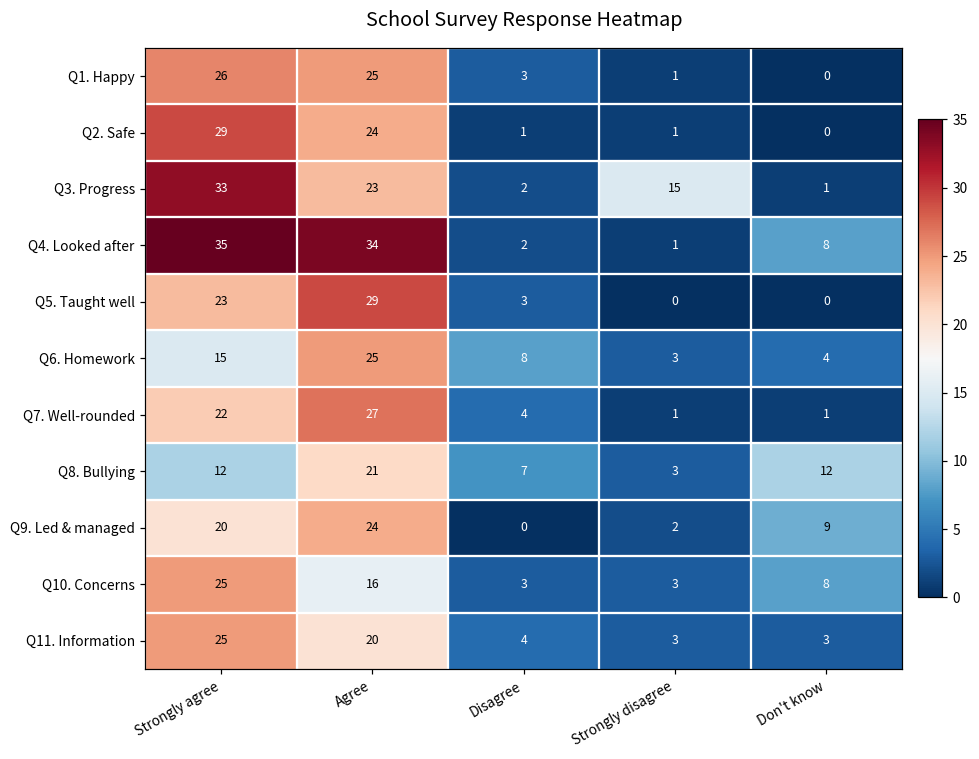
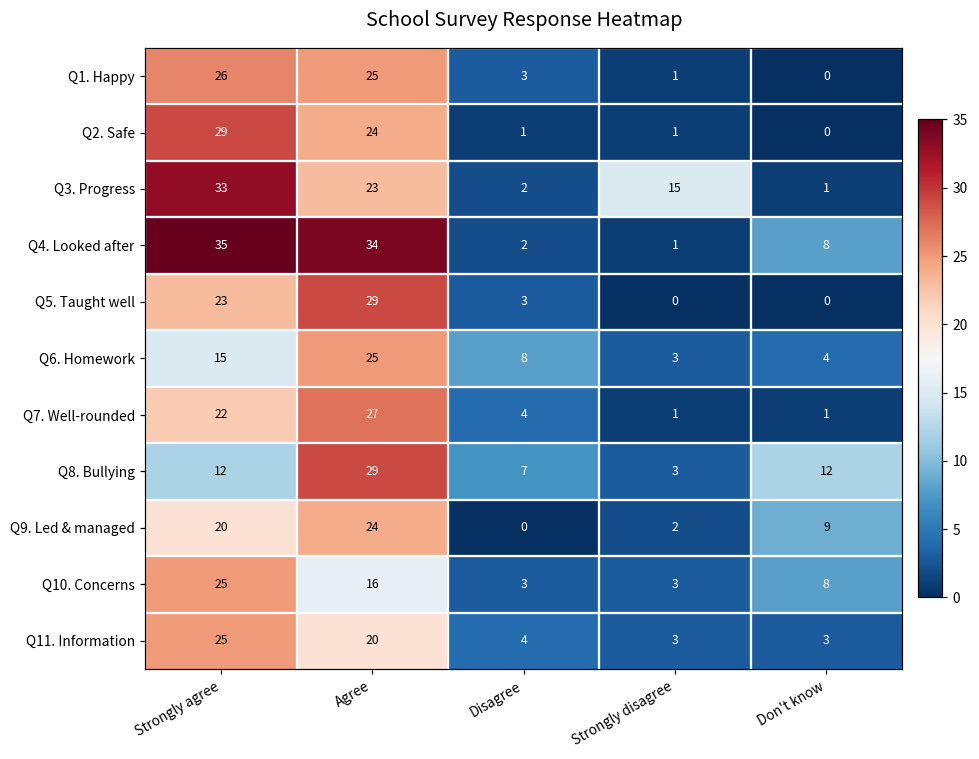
Q8. Bullying, Agree: 21 -> 29
